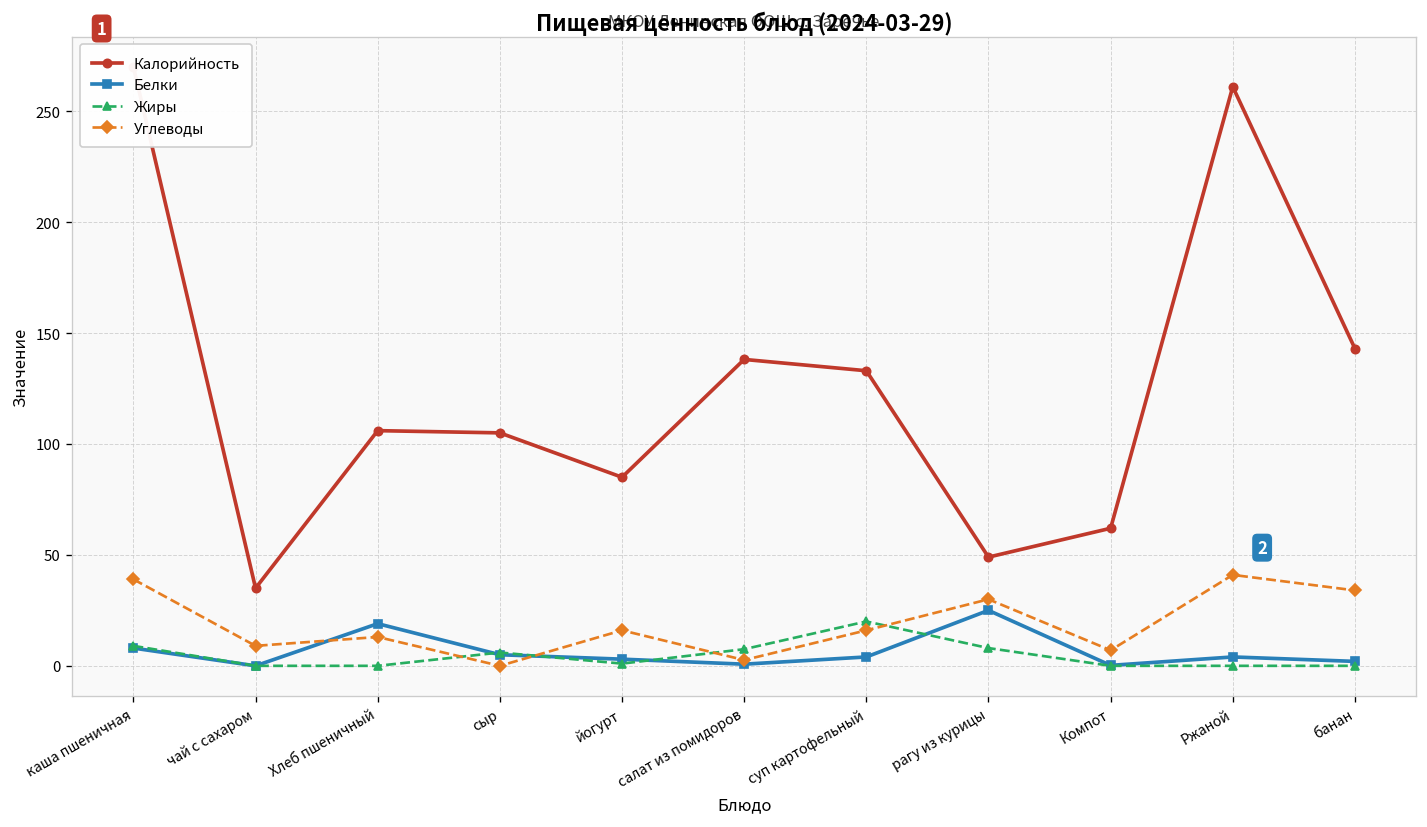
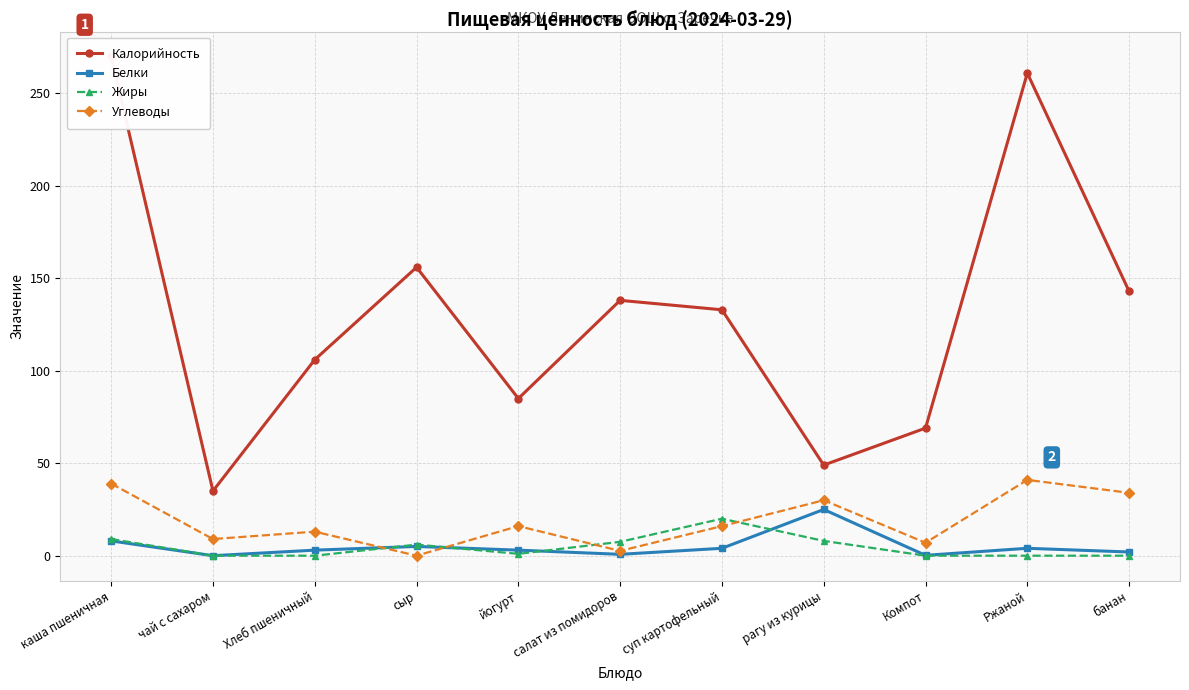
Белки, Хлеб пшеничный: 19 -> 3
Калорийность, сыр: 105 -> 156
Калорийность, Компот: 62 -> 69
